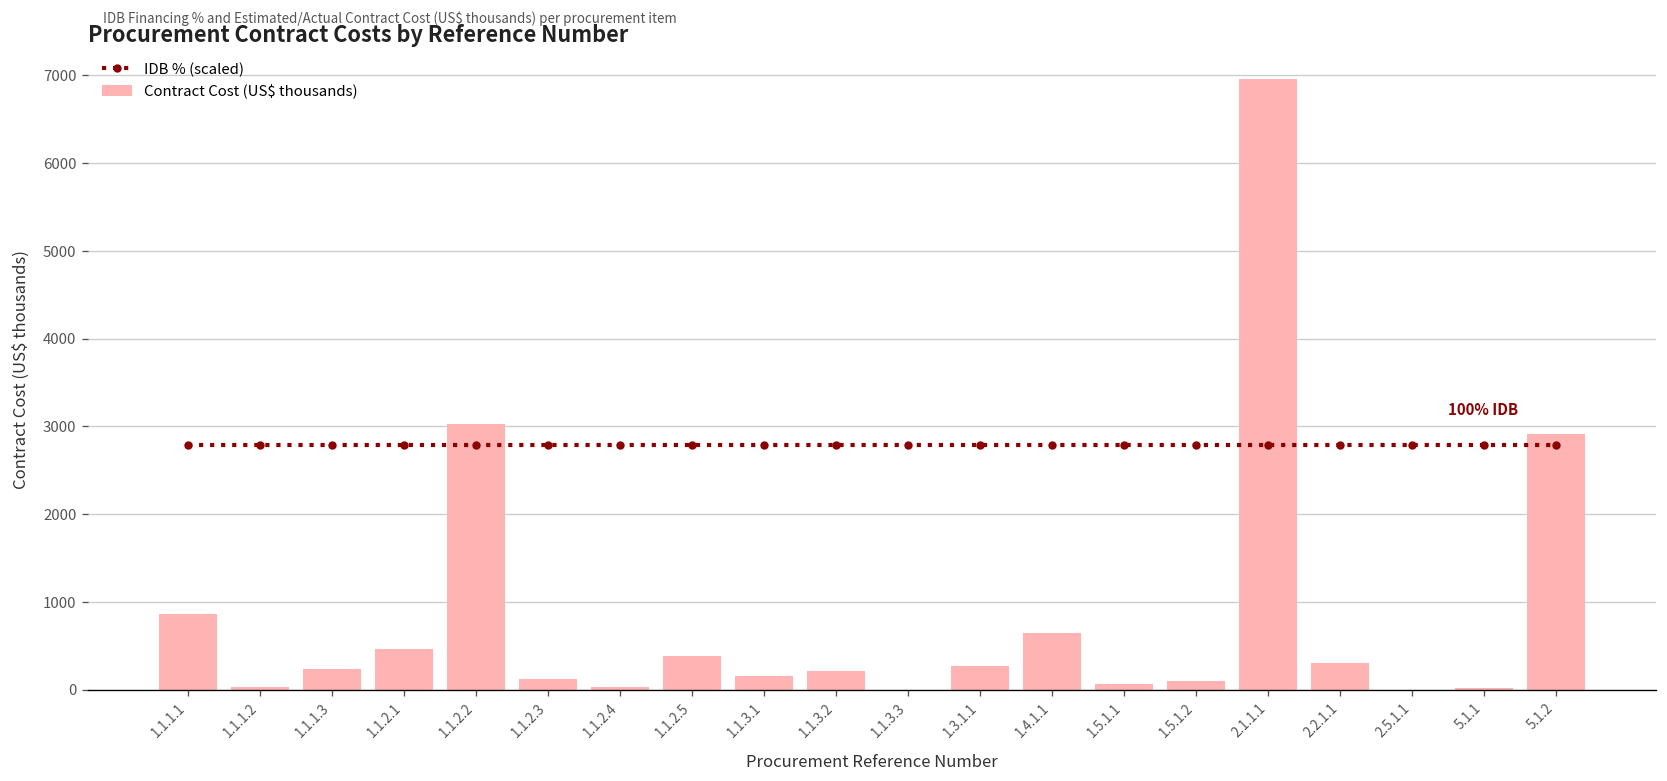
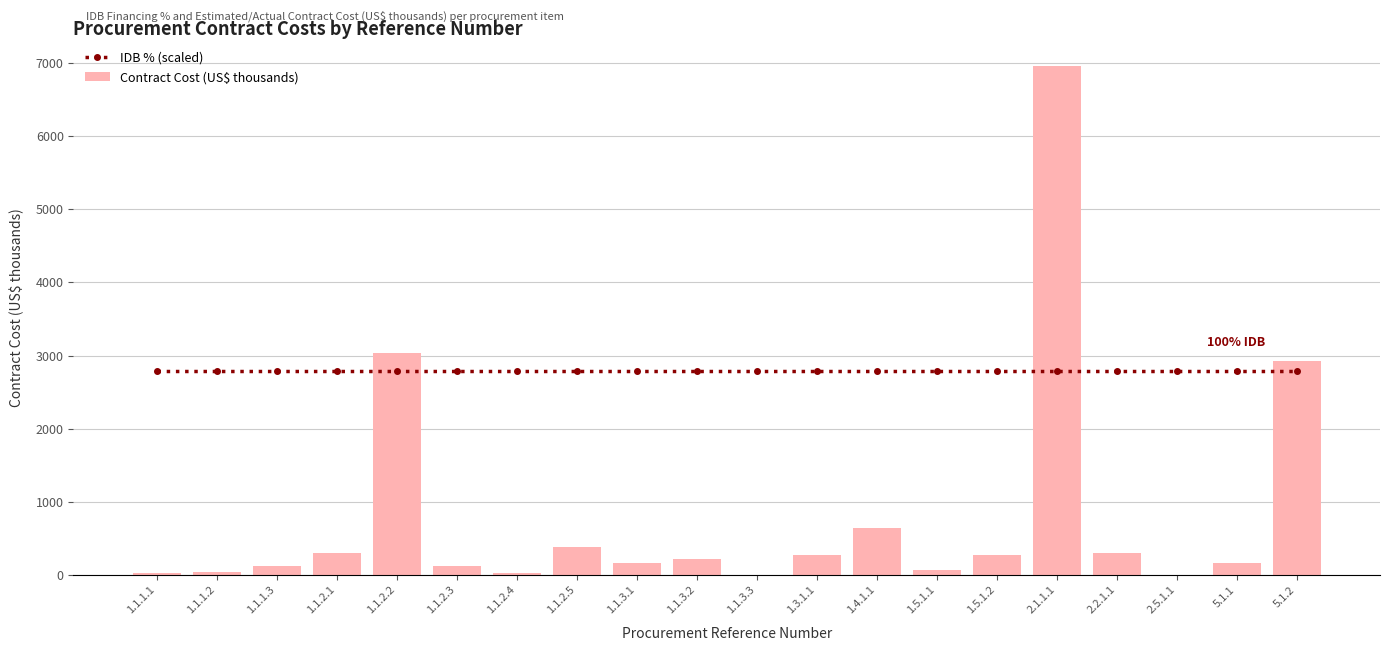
Contract Cost (US$ thousands), 1.1.1.1: 900 -> 0
Contract Cost (US$ thousands), 1.1.1.3: 200 -> 100
Contract Cost (US$ thousands), 1.1.2.1: 500 -> 300
Contract Cost (US$ thousands), 1.5.1.2: 100 -> 300
Contract Cost (US$ thousands), 5.1.1: 0 -> 200
